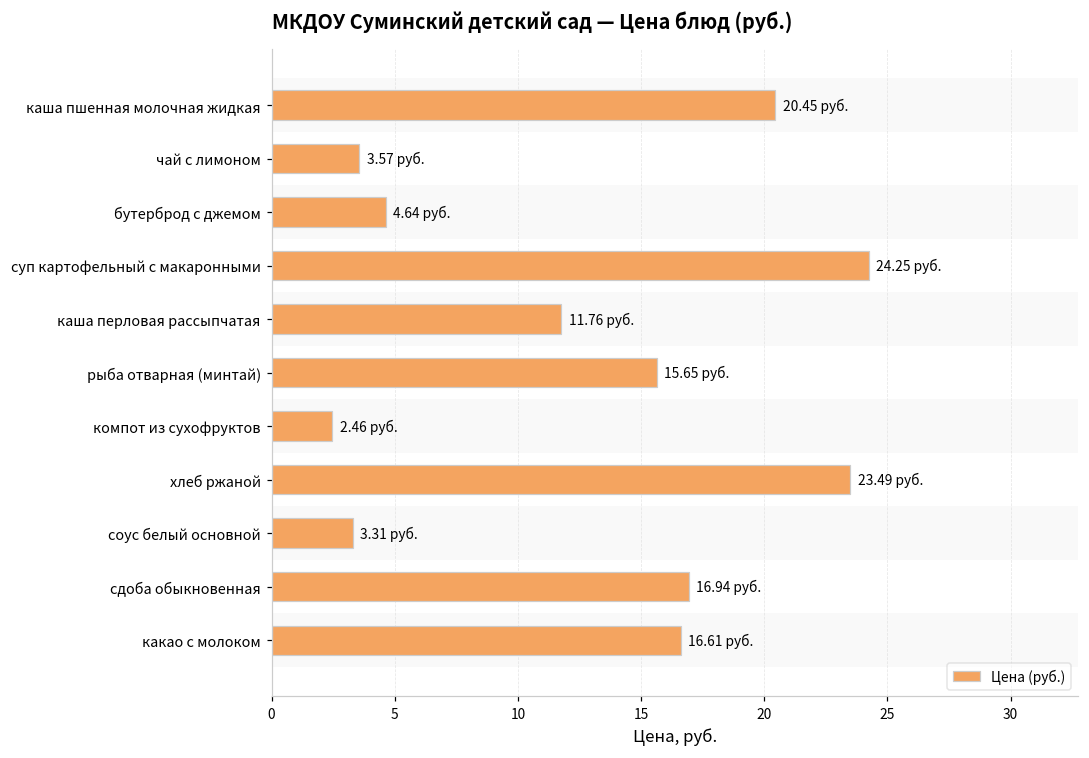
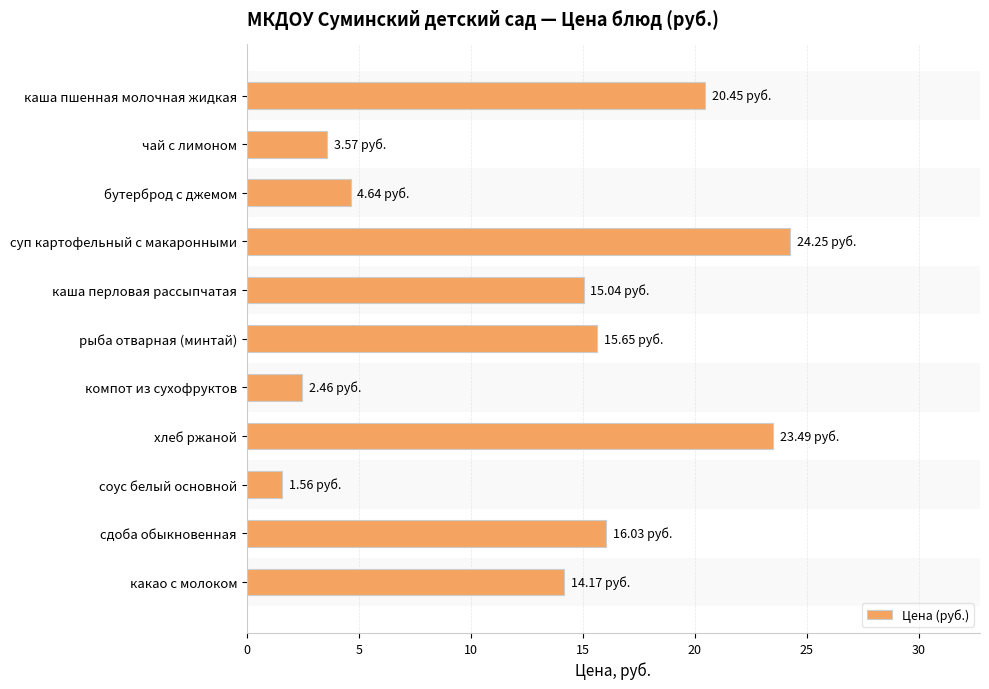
каша перловая рассыпчатая: 11.76 -> 15.04
соус белый основной: 3.31 -> 1.56
сдоба обыкновенная: 16.94 -> 16.03
какао с молоком: 16.61 -> 14.17
